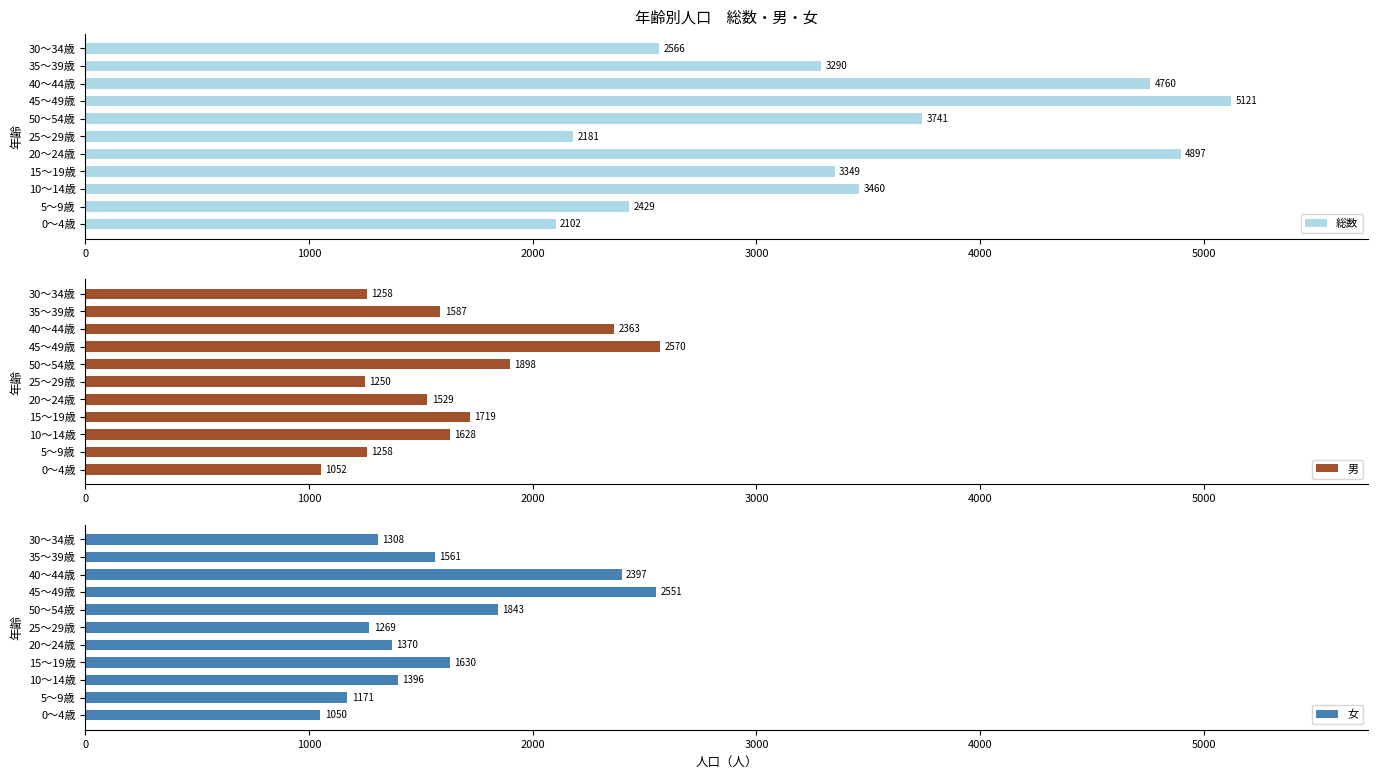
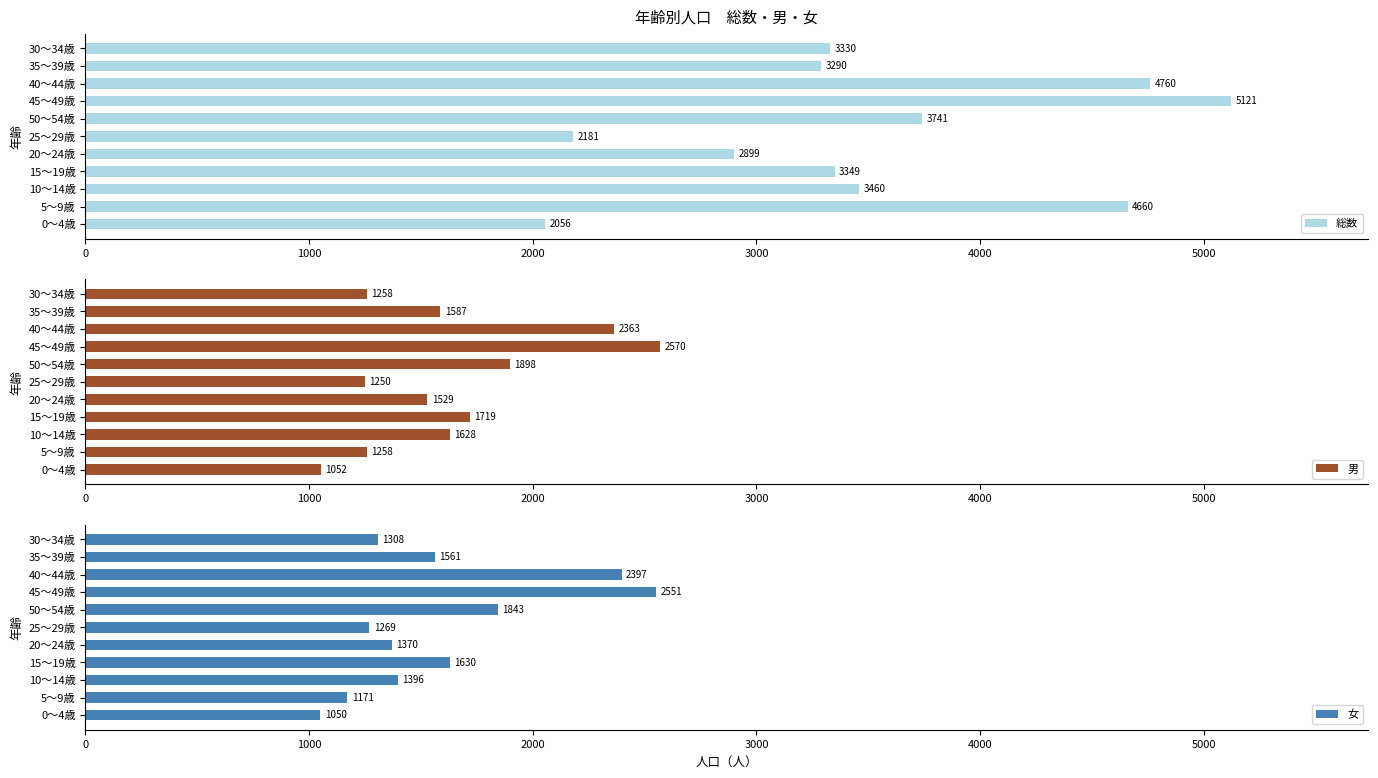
年齢別人口 総数・男・女, 30～34歳: 2566 -> 3330
年齢別人口 総数・男・女, 20～24歳: 4897 -> 2899
年齢別人口 総数・男・女, 5～9歳: 2429 -> 4660
年齢別人口 総数・男・女, 0～4歳: 2102 -> 2056
